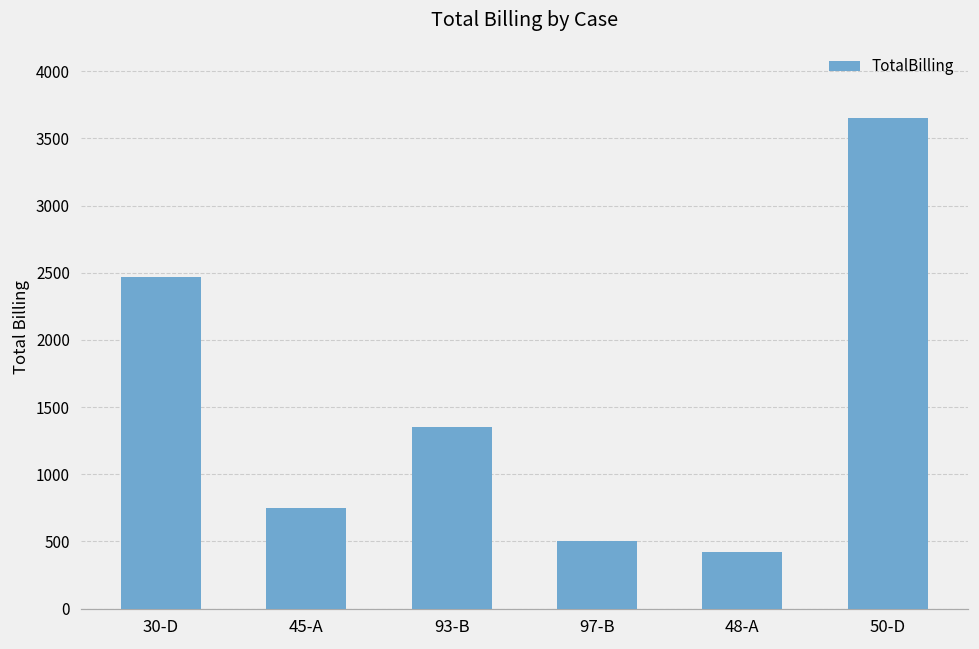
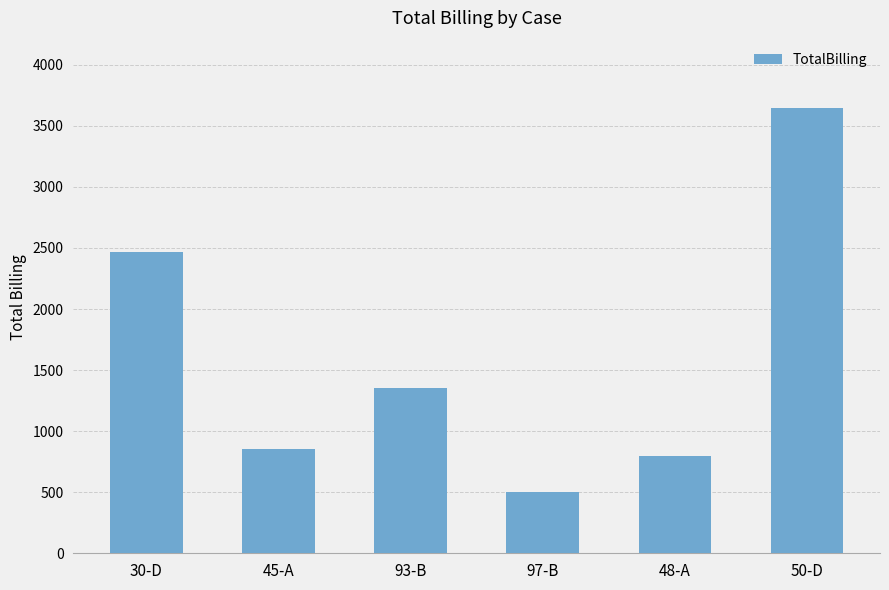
45-A: 750 -> 850
48-A: 420 -> 800
